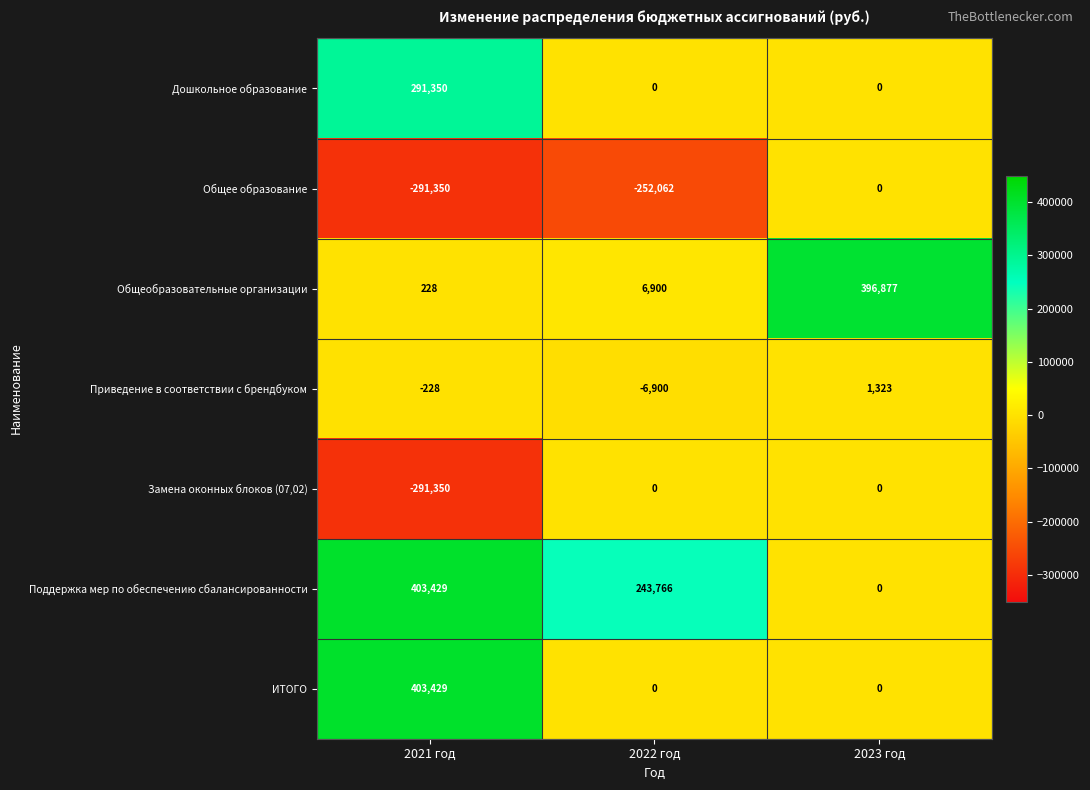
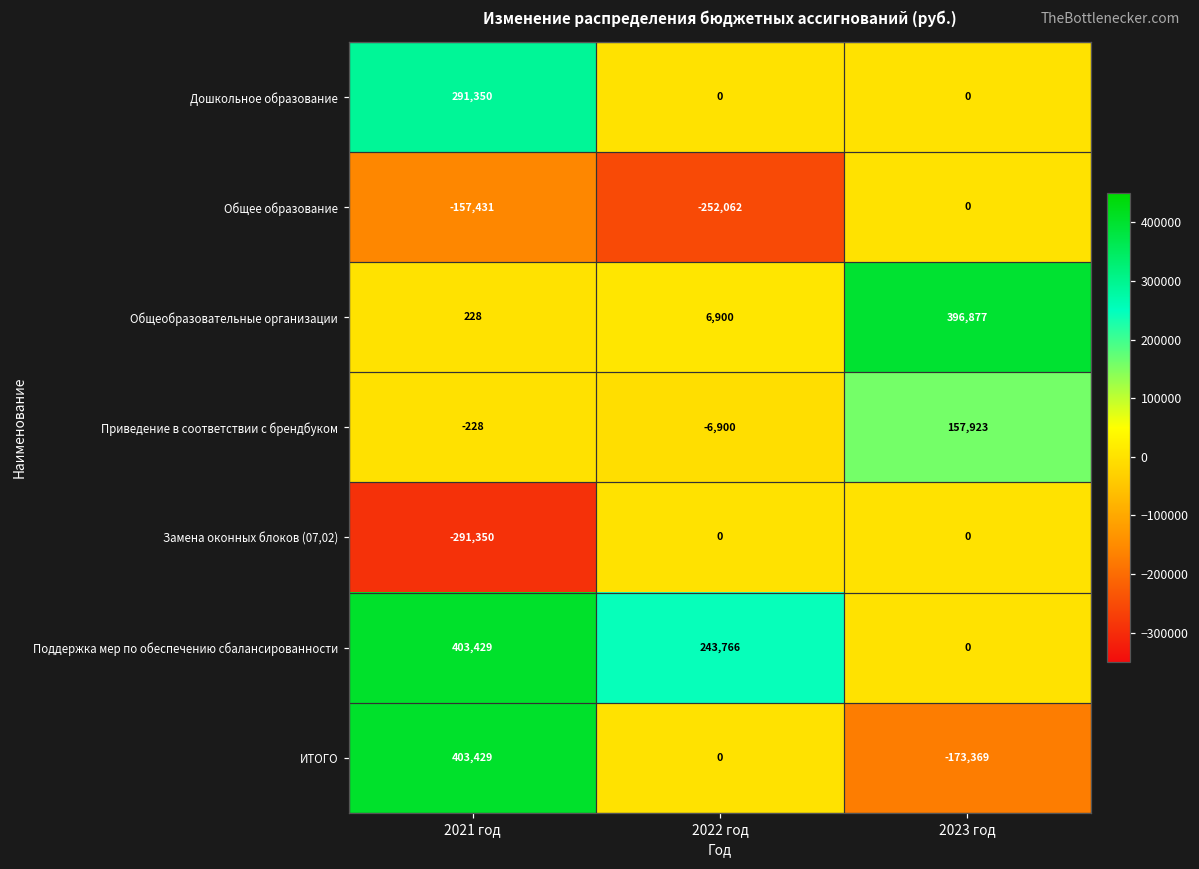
Общее образование, 2021 год: -291,350 -> -157,431
Приведение в соответствии с брендбуком, 2023 год: 1,323 -> 157,923
ИТОГО, 2023 год: 0 -> -173,369
